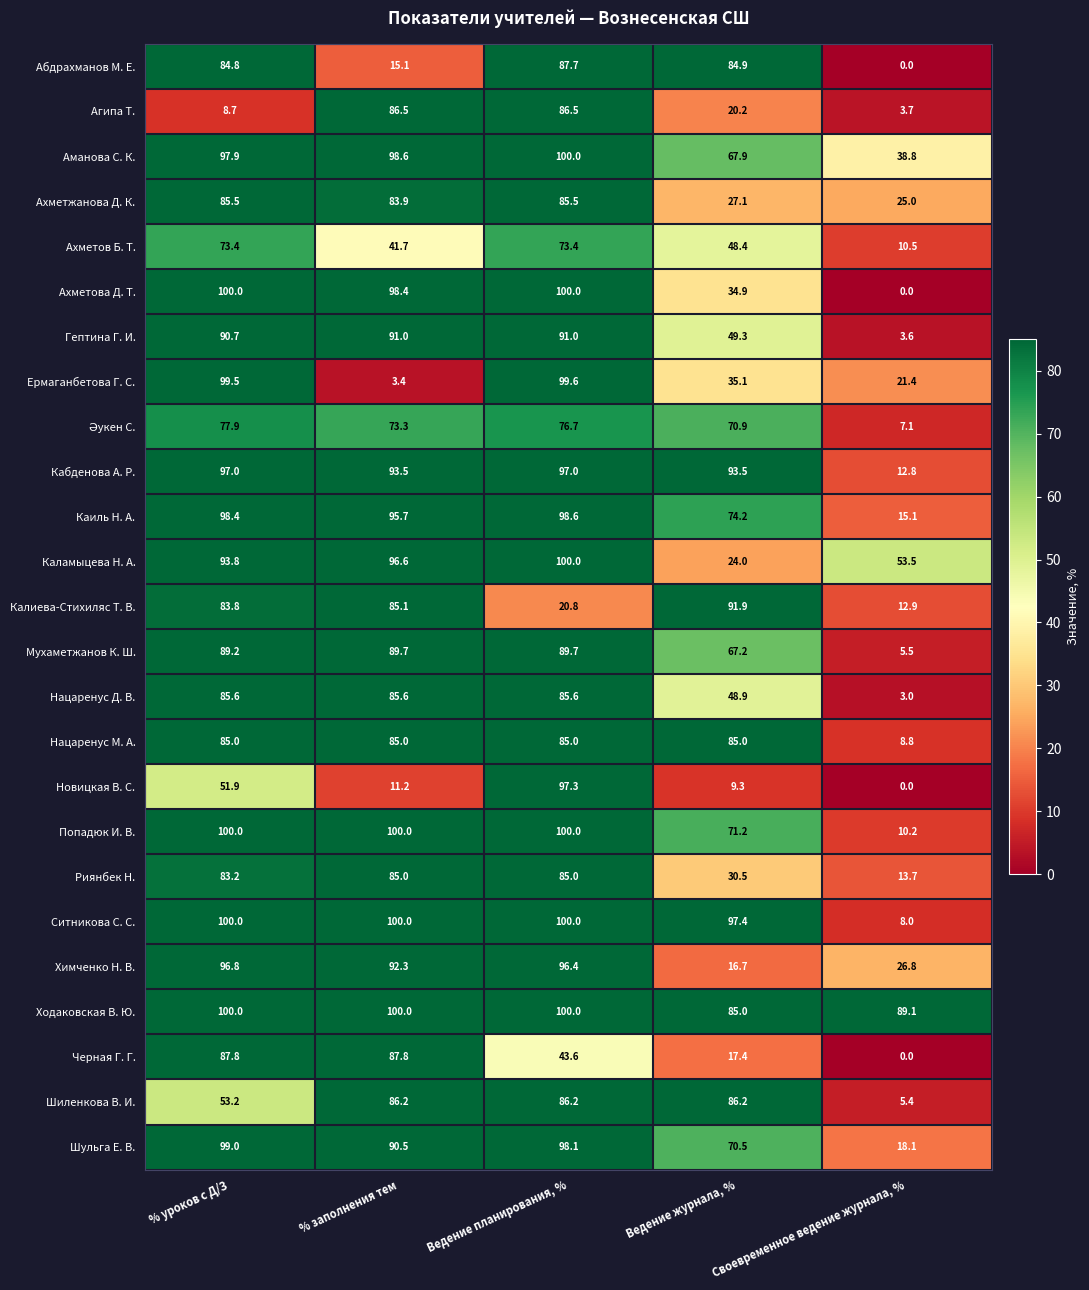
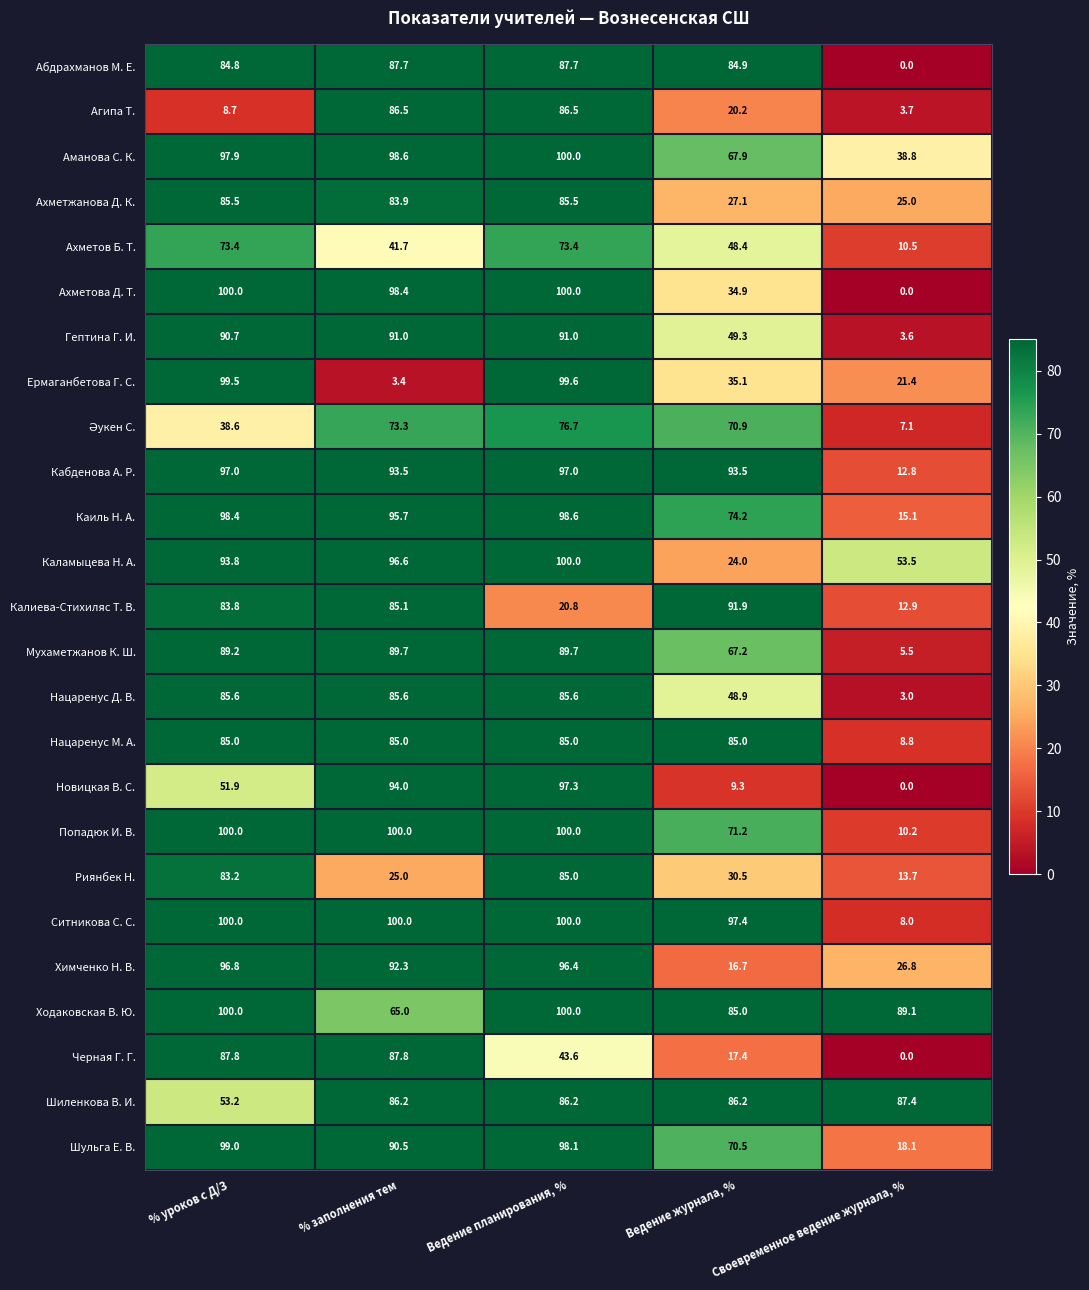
Абдрахманов М. Е., % заполнения тем: 15.1 -> 87.7
Әукен С., % уроков с Д/З: 77.9 -> 38.6
Новицкая В. С., % заполнения тем: 11.2 -> 94.0
Риянбек Н., % заполнения тем: 85.0 -> 25.0
Ходаковская В. Ю., % заполнения тем: 100.0 -> 65.0
Шиленкова В. И., Своевременное ведение журнала, %: 5.4 -> 87.4
